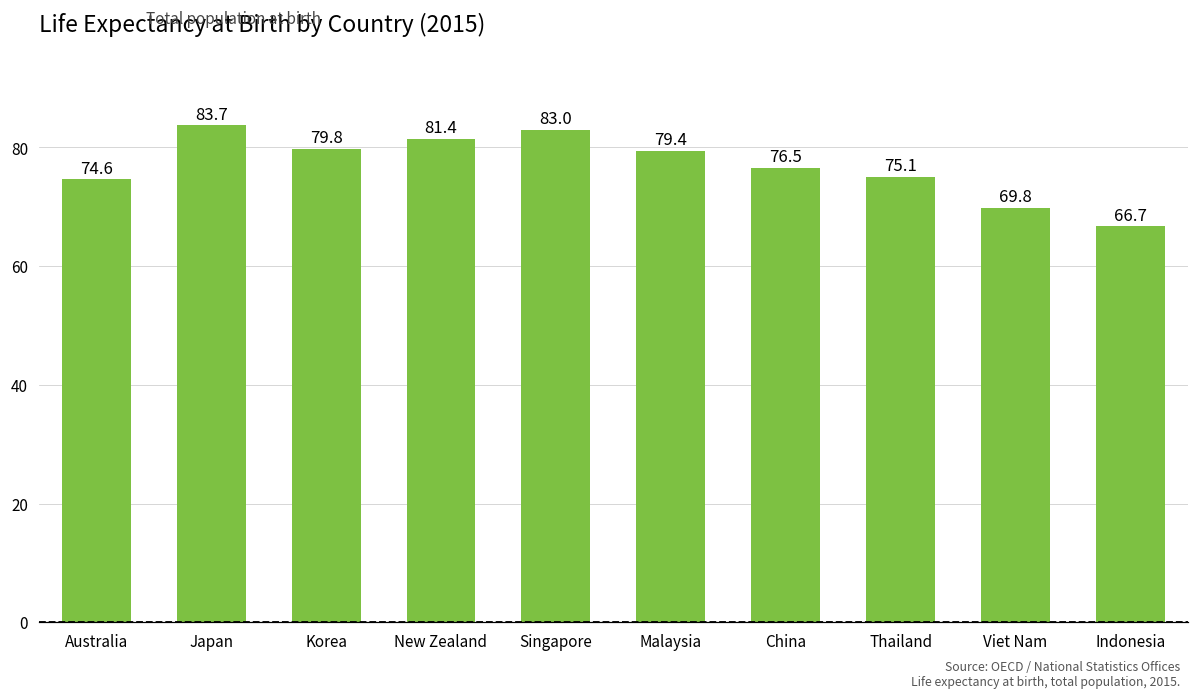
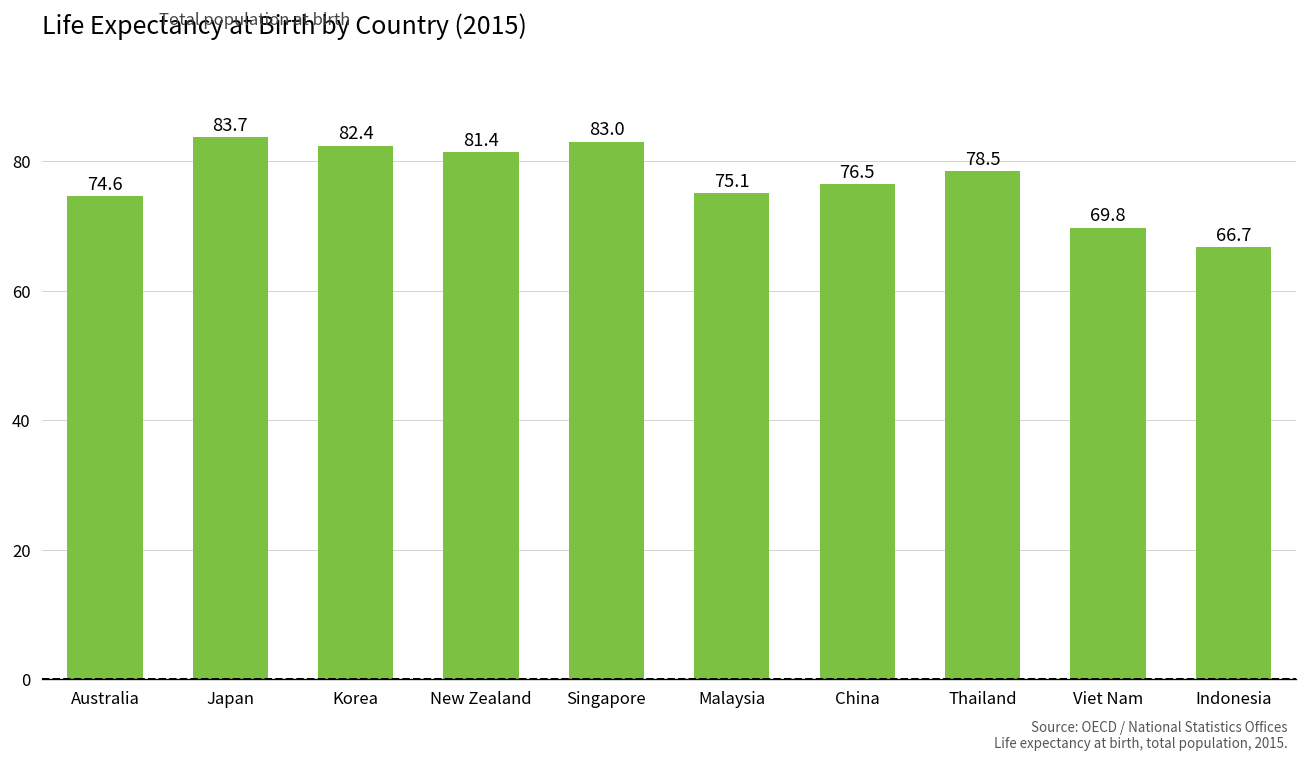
Korea: 79.8 -> 82.4
Malaysia: 79.4 -> 75.1
Thailand: 75.1 -> 78.5
